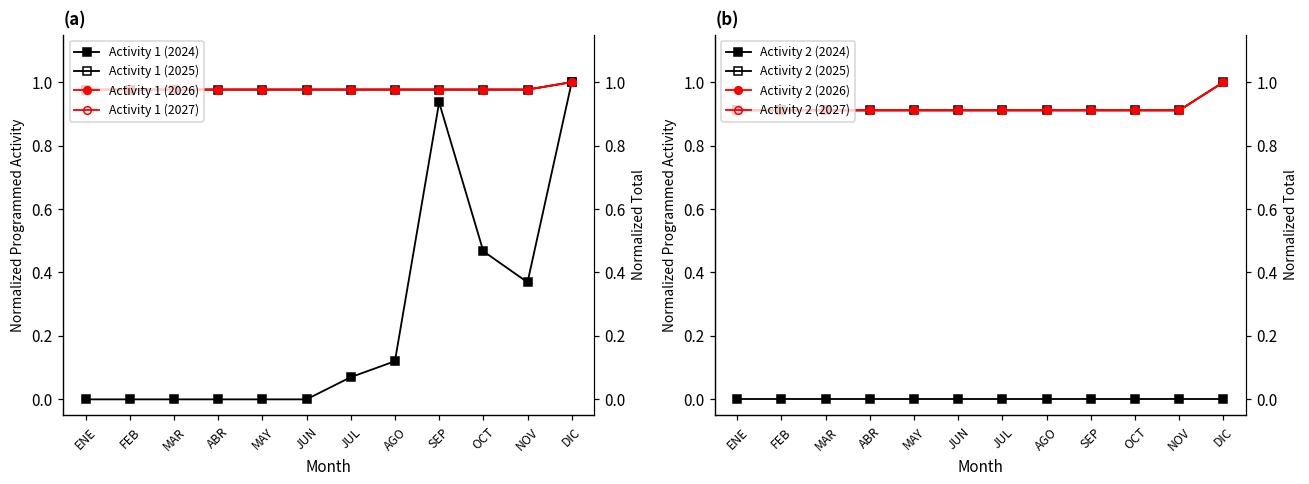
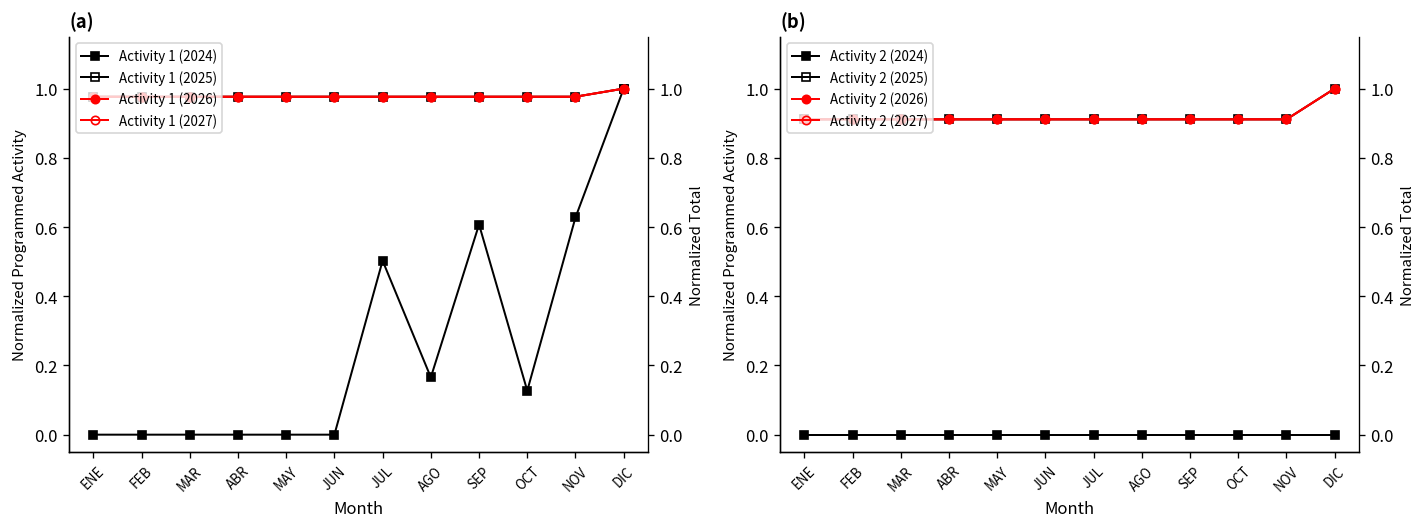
(a), Activity 1 (2024), JUL: 0.07 -> 0.50
(a), Activity 1 (2024), AGO: 0.12 -> 0.17
(a), Activity 1 (2024), SEP: 0.94 -> 0.61
(a), Activity 1 (2024), OCT: 0.47 -> 0.13
(a), Activity 1 (2024), NOV: 0.37 -> 0.63
